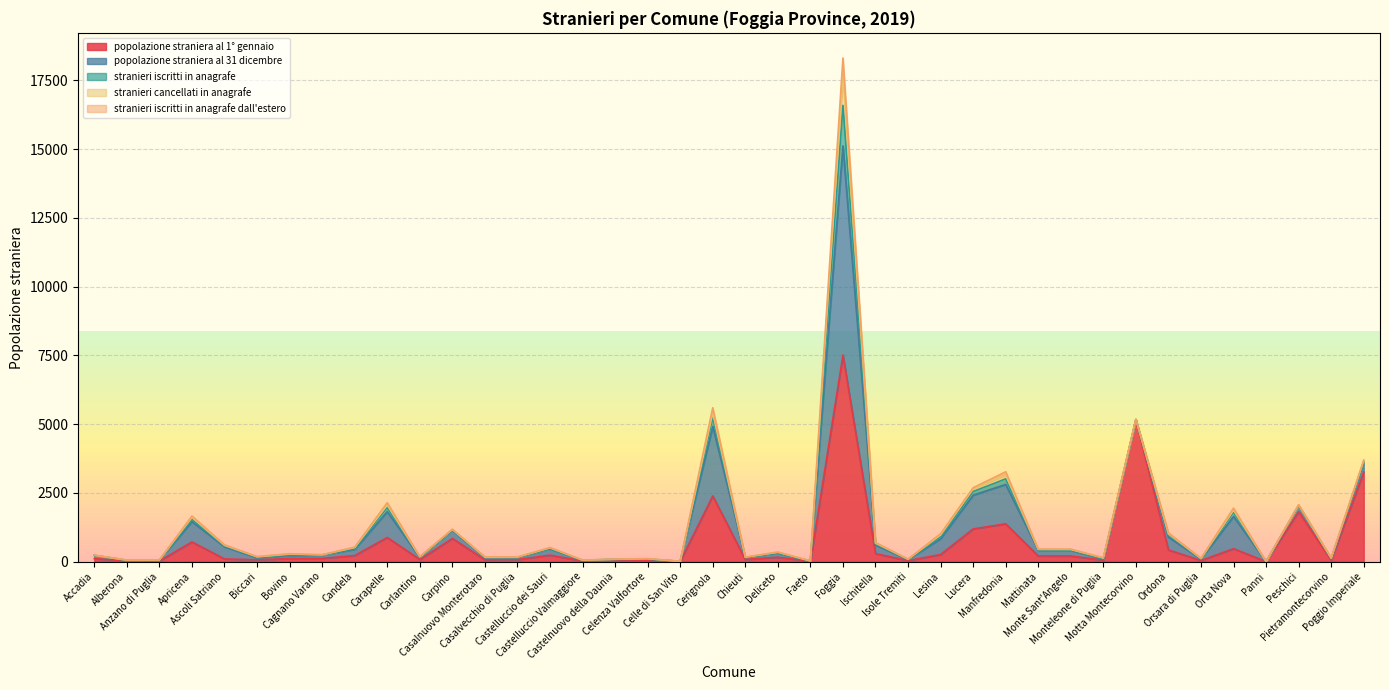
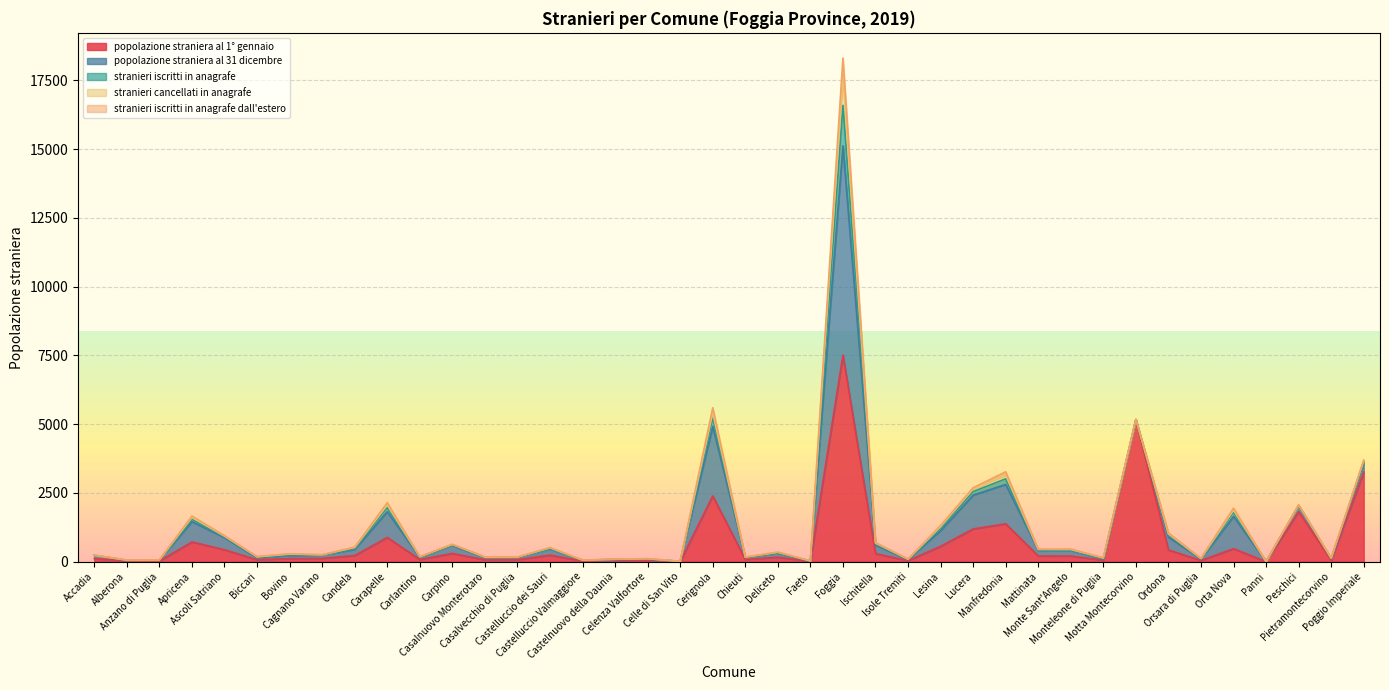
popolazione straniera al 1° gennaio, Ascoli Satriano: 100 -> 400
popolazione straniera al 1° gennaio, Carpino: 800 -> 300
popolazione straniera al 1° gennaio, Lesina: 300 -> 600
